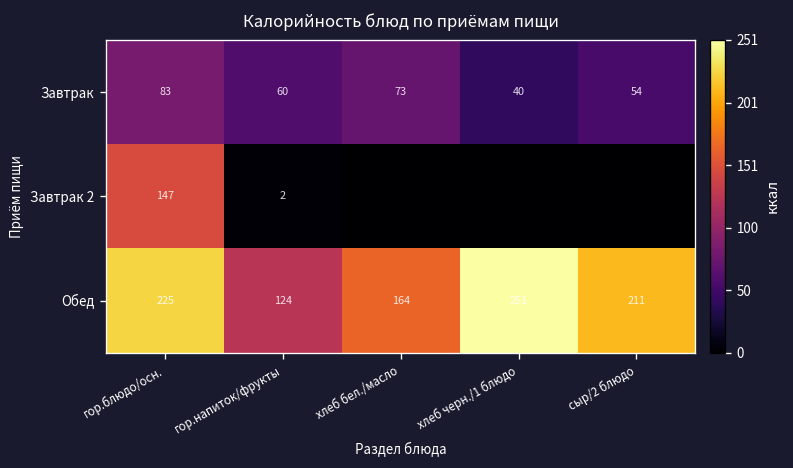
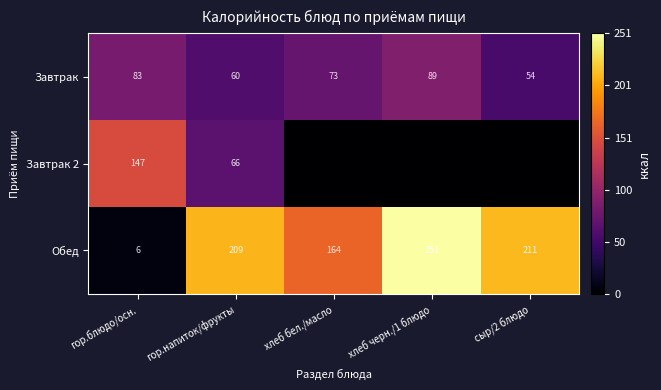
Завтрак, хлеб черн./1 блюдо: 40 -> 89
Завтрак 2, гор.напиток/фрукты: 2 -> 66
Обед, гор.блюдо/осн.: 225 -> 6
Обед, гор.напиток/фрукты: 124 -> 209
